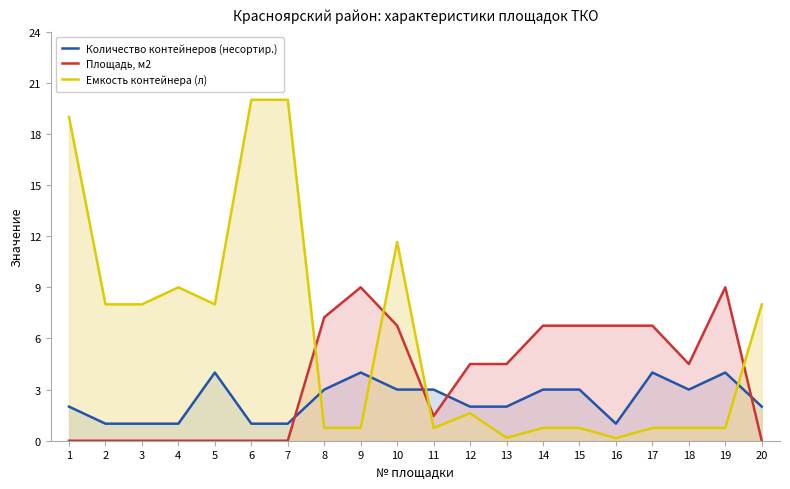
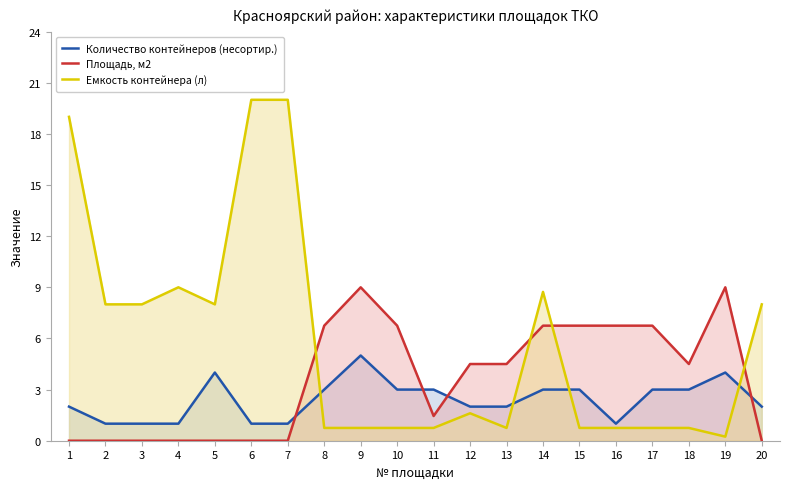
Площадь, м2, 8: 7.2 -> 6.8
Количество контейнеров (несортир.), 9: 4 -> 5
Емкость контейнера (л), 10: 11.7 -> 0.8
Емкость контейнера (л), 13: 0.2 -> 0.8
Емкость контейнера (л), 14: 0.8 -> 8.7
Емкость контейнера (л), 16: 0.2 -> 0.8
Количество контейнеров (несортир.), 17: 4 -> 3
Емкость контейнера (л), 19: 0.8 -> 0.2
